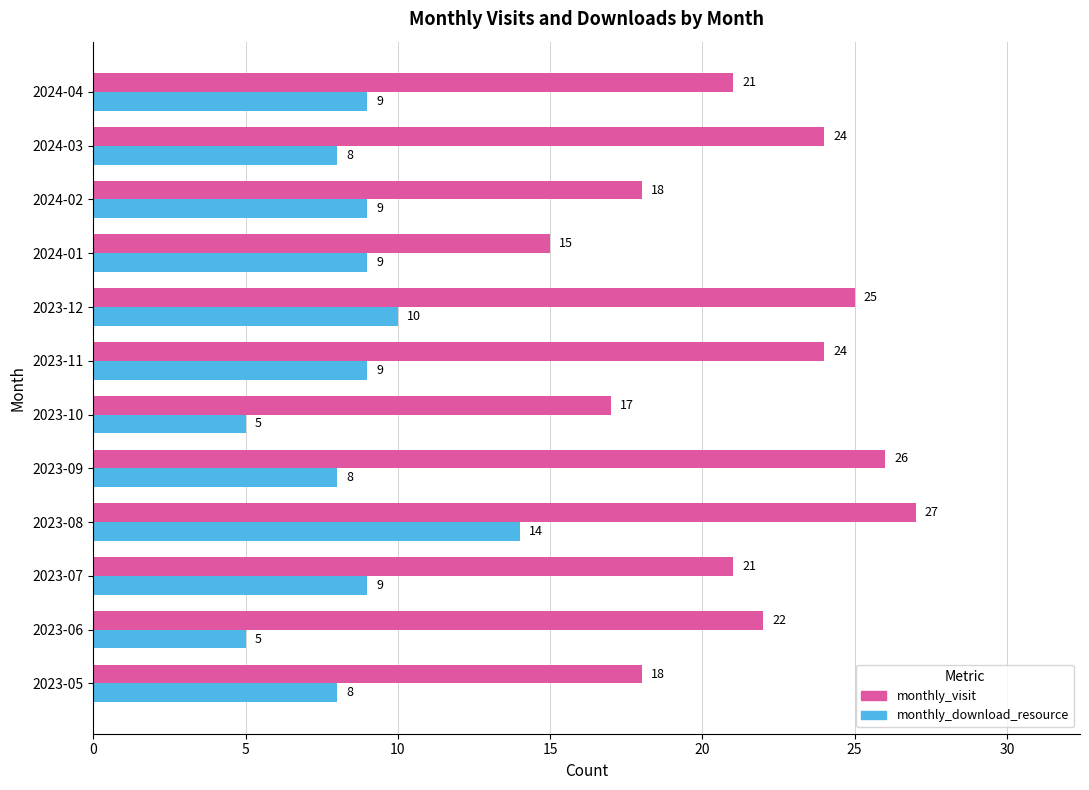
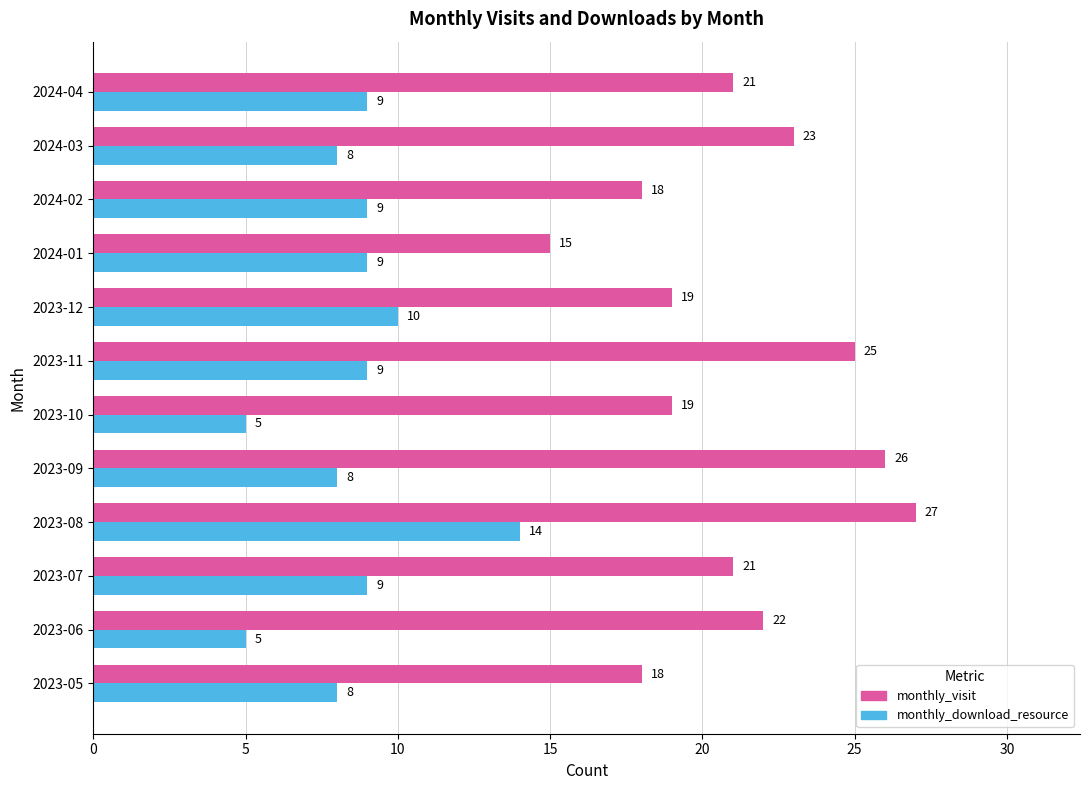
monthly_visit, 2024-03: 24 -> 23
monthly_visit, 2023-12: 25 -> 19
monthly_visit, 2023-11: 24 -> 25
monthly_visit, 2023-10: 17 -> 19
